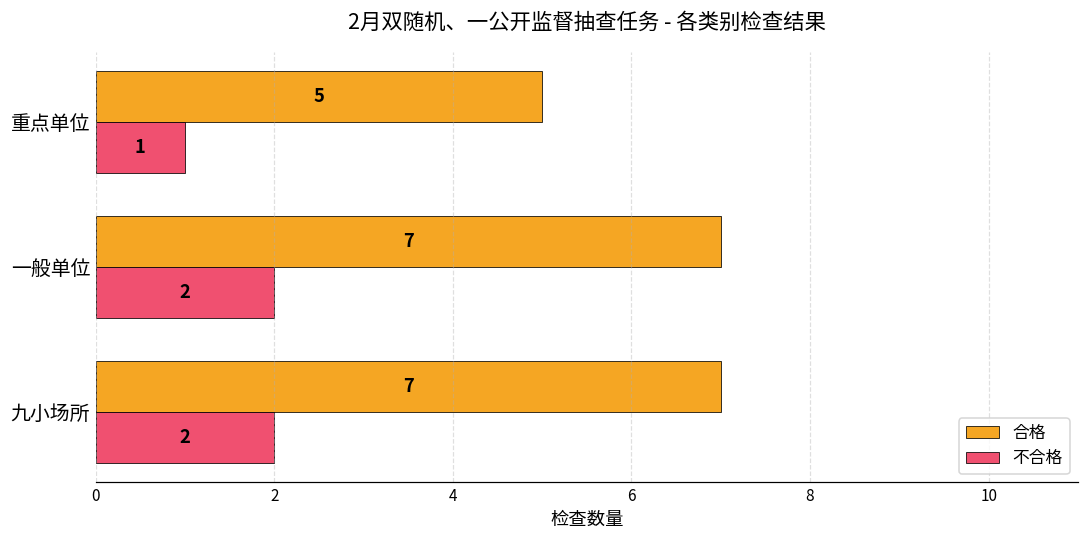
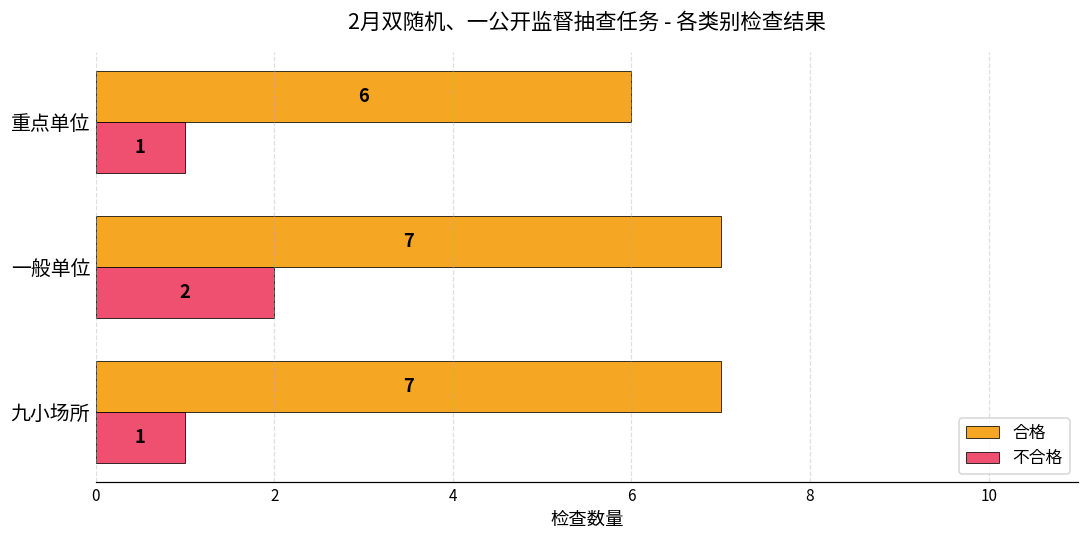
合格, 重点单位: 5 -> 6
不合格, 九小场所: 2 -> 1
